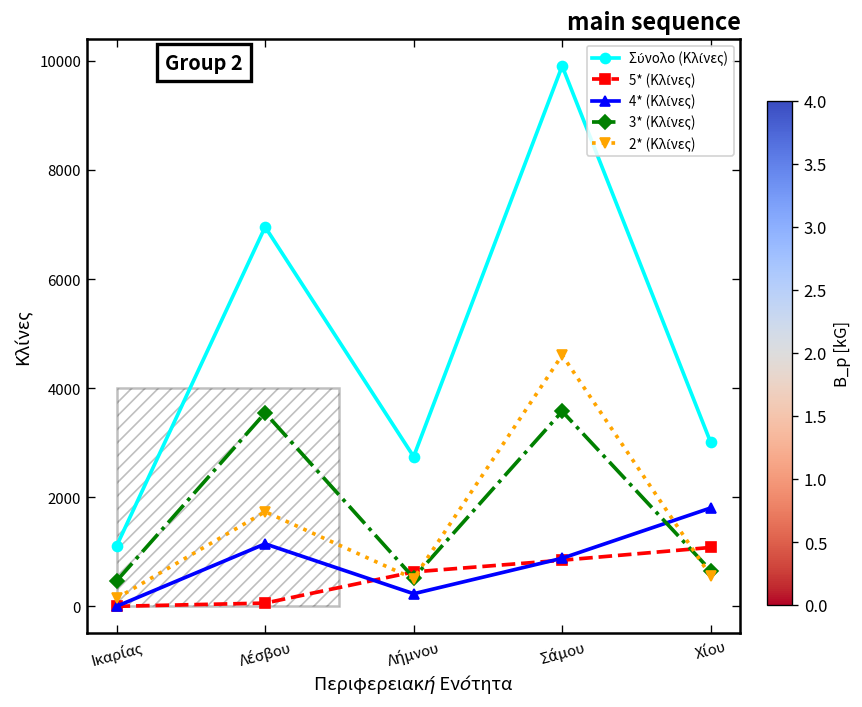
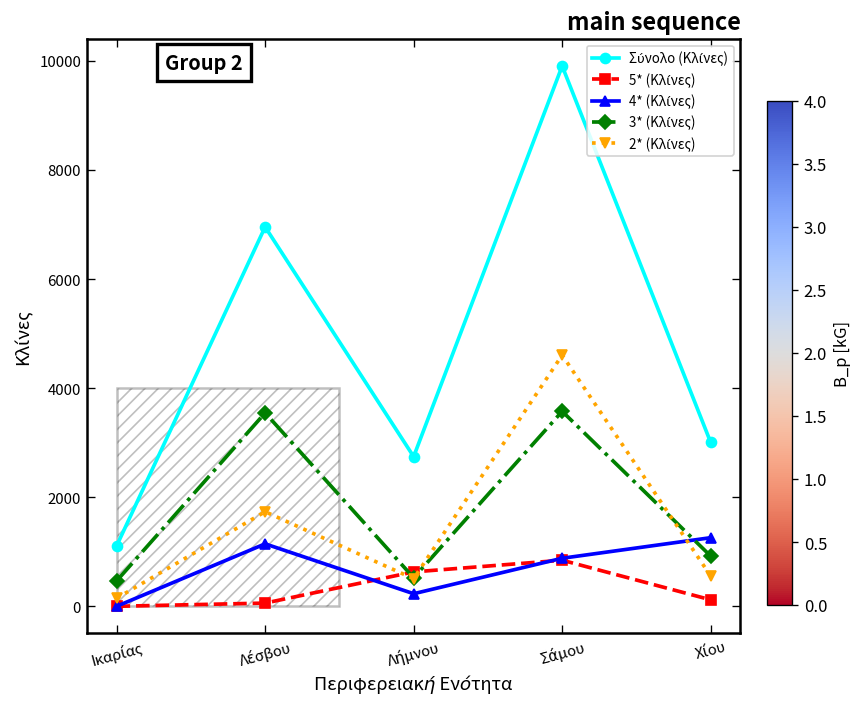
5* (Κλίνες), Χίου: 1100 -> 100
4* (Κλίνες), Χίου: 1800 -> 1300
3* (Κλίνες), Χίου: 700 -> 900
